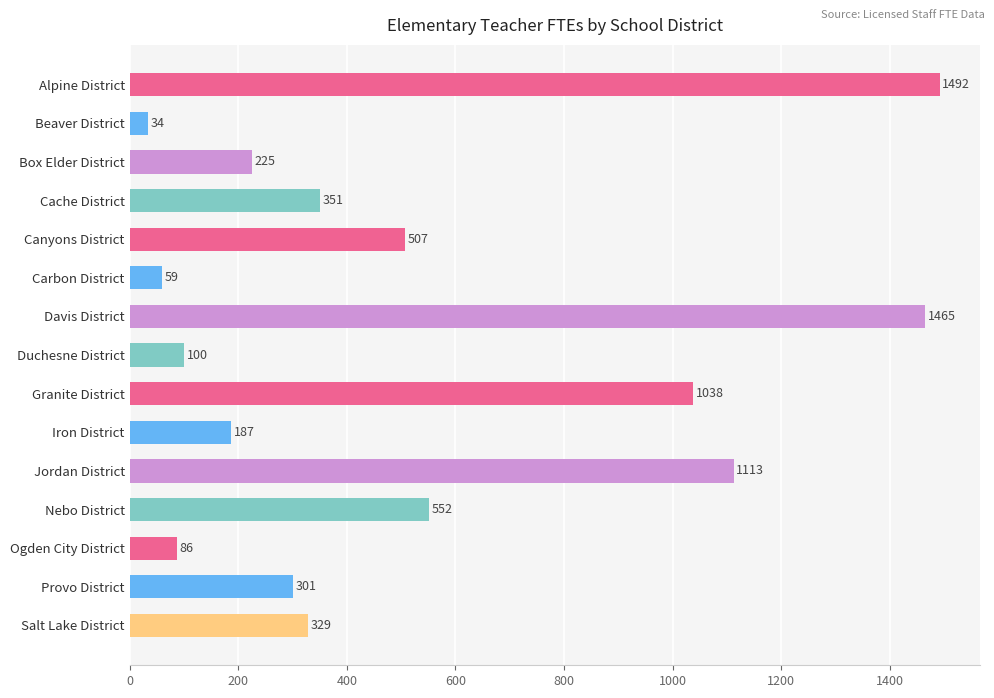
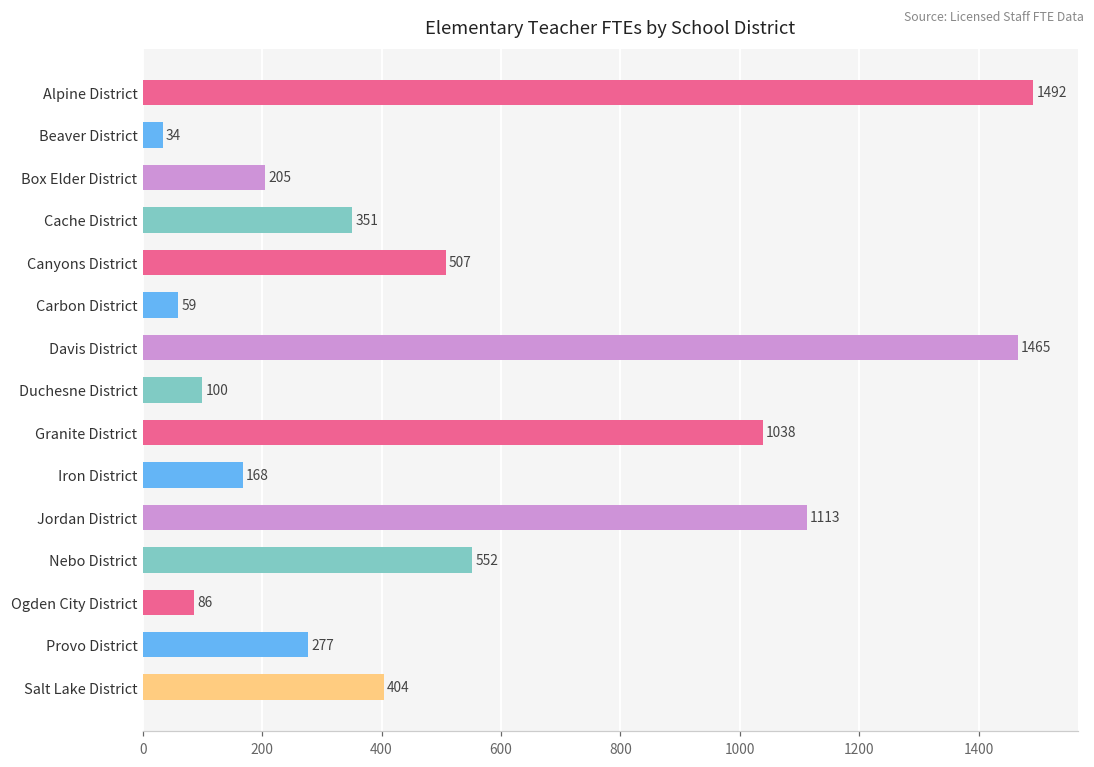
Box Elder District: 225 -> 205
Iron District: 187 -> 168
Provo District: 301 -> 277
Salt Lake District: 329 -> 404
